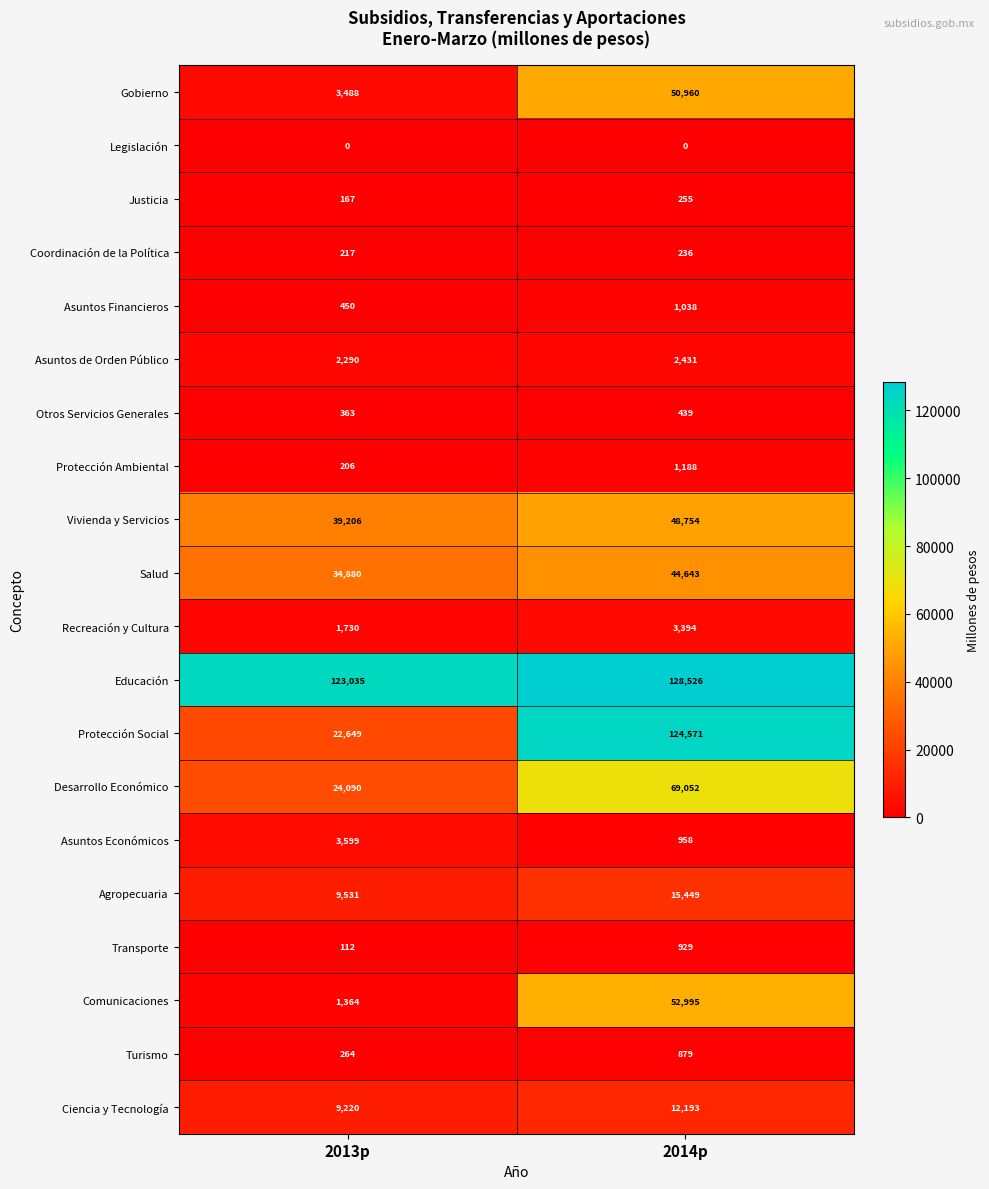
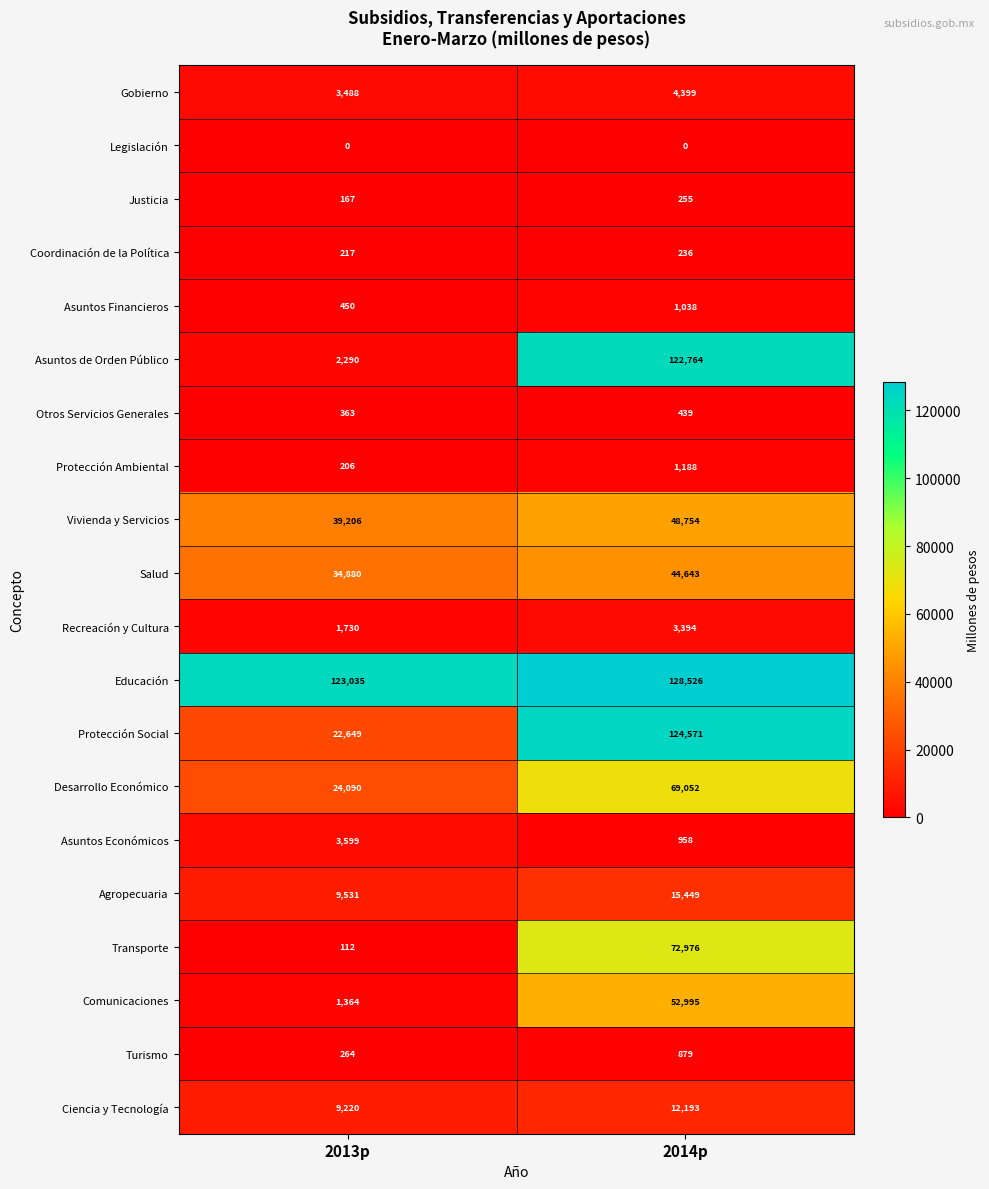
Gobierno, 2014p: 50,960 -> 4,399
Asuntos de Orden Público, 2014p: 2,431 -> 122,764
Transporte, 2014p: 929 -> 72,976
